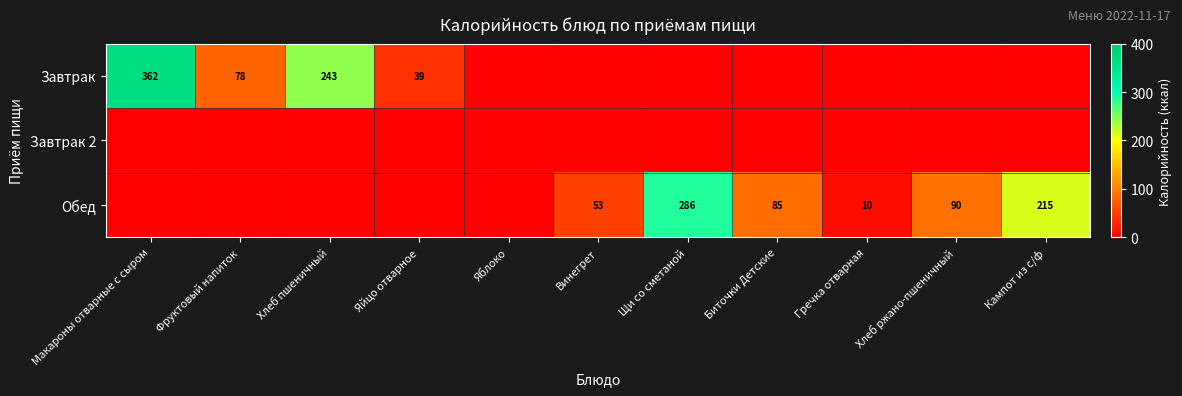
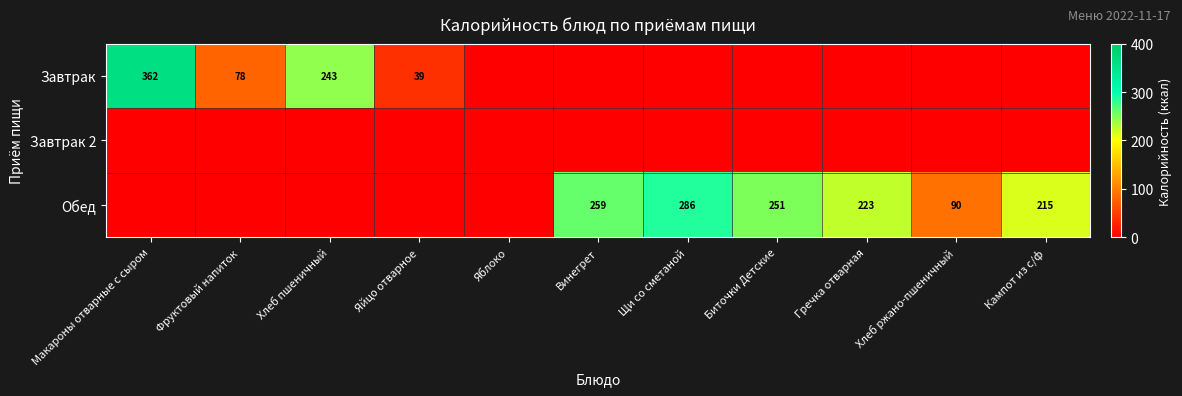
Обед, Винегрет: 53 -> 259
Обед, Биточки Детские: 85 -> 251
Обед, Гречка отварная: 10 -> 223
